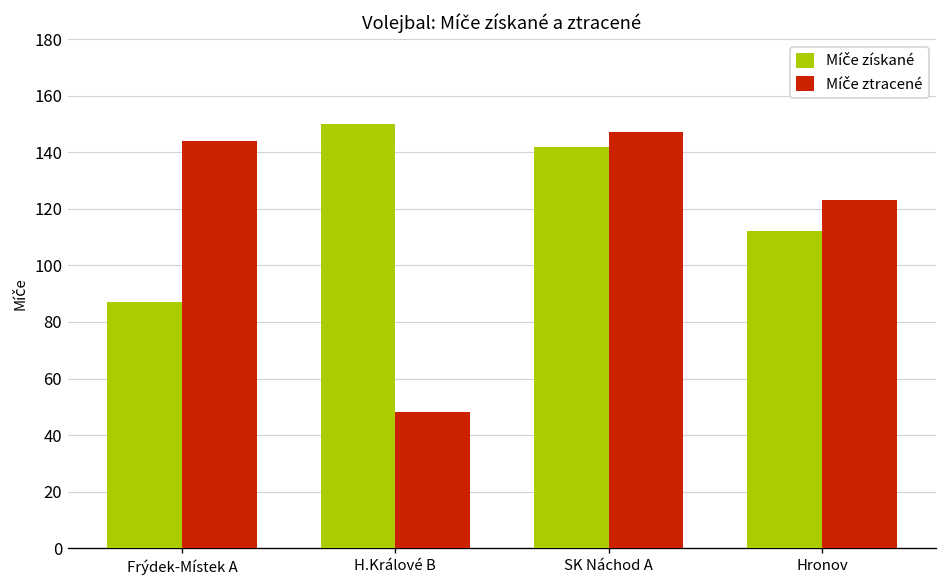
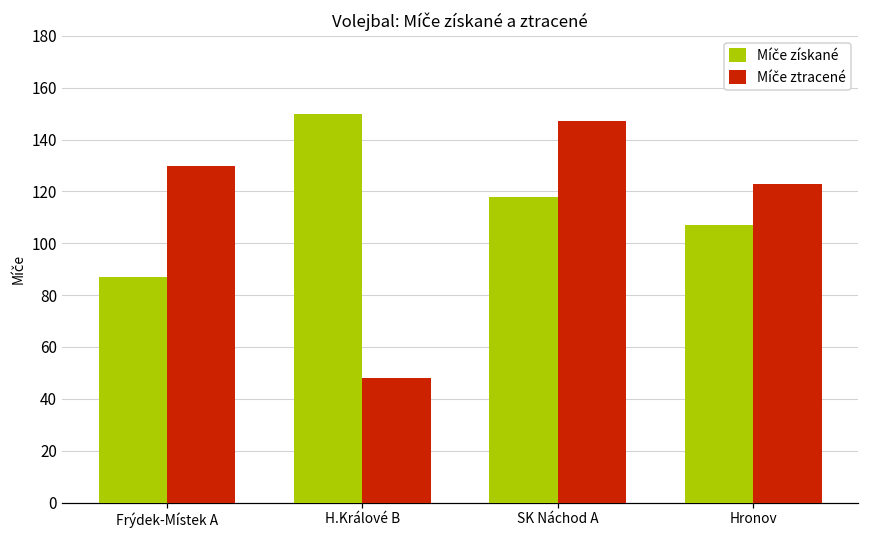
Míče ztracené, Frýdek-Místek A: 144 -> 130
Míče získané, SK Náchod A: 142 -> 118
Míče získané, Hronov: 112 -> 107
